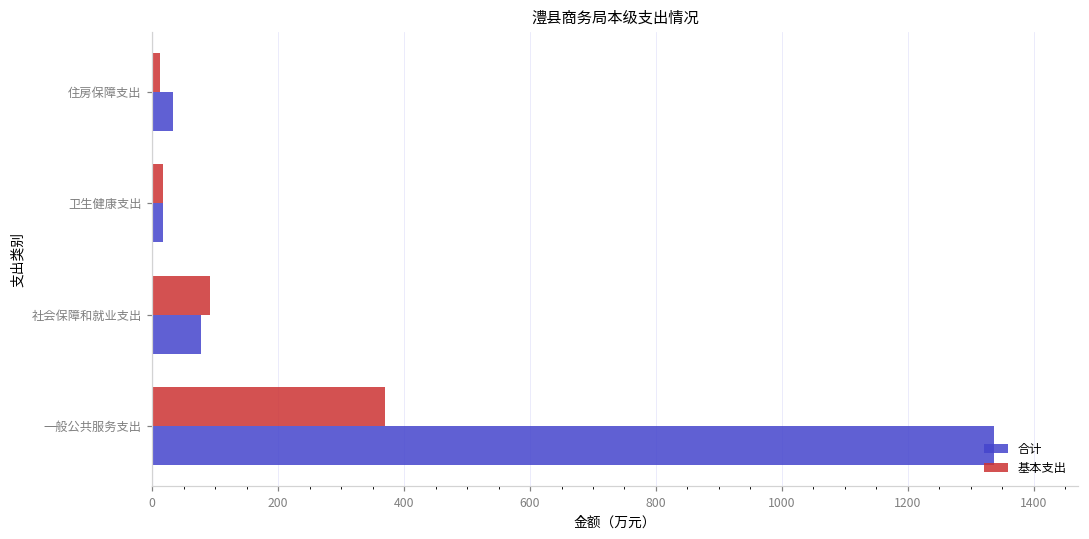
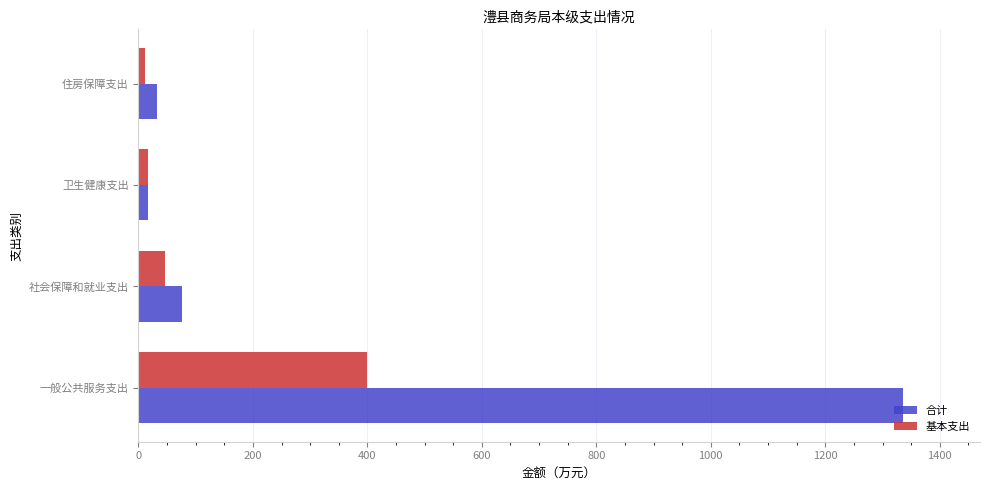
基本支出, 社会保障和就业支出: 90 -> 50
基本支出, 一般公共服务支出: 370 -> 400
